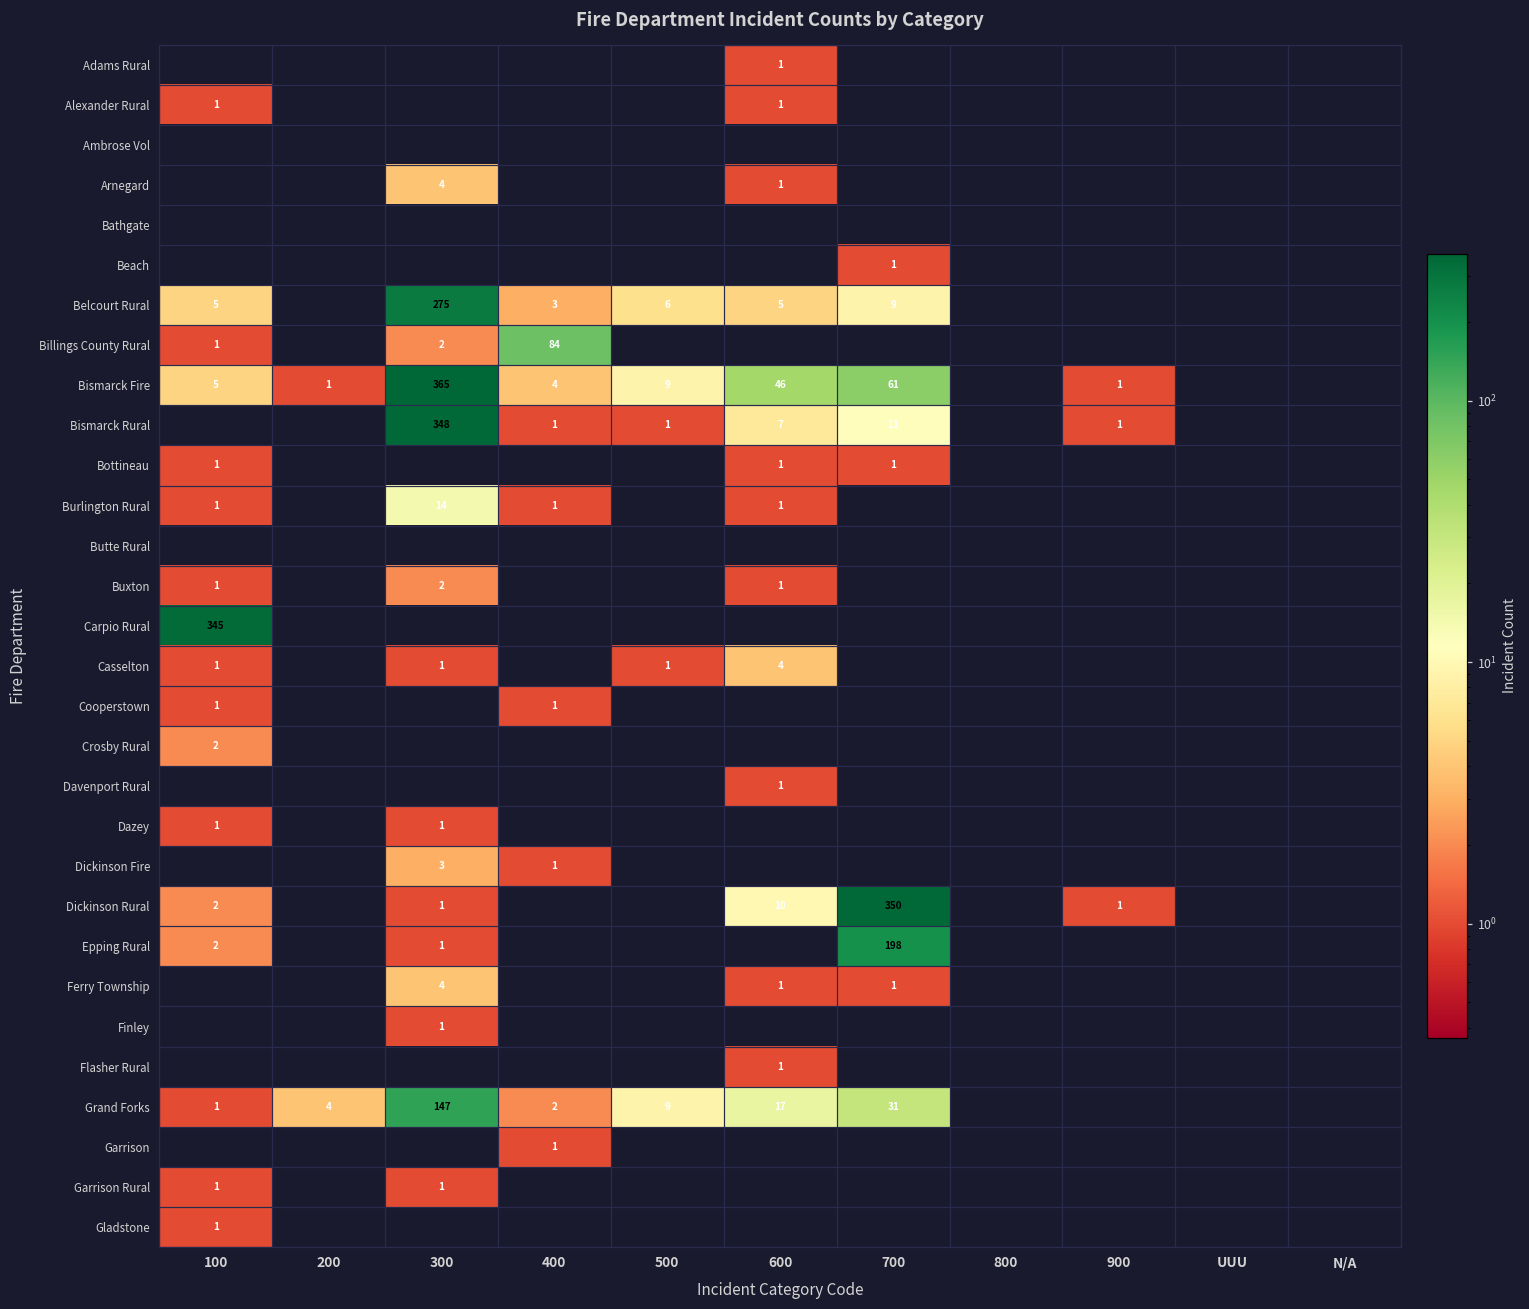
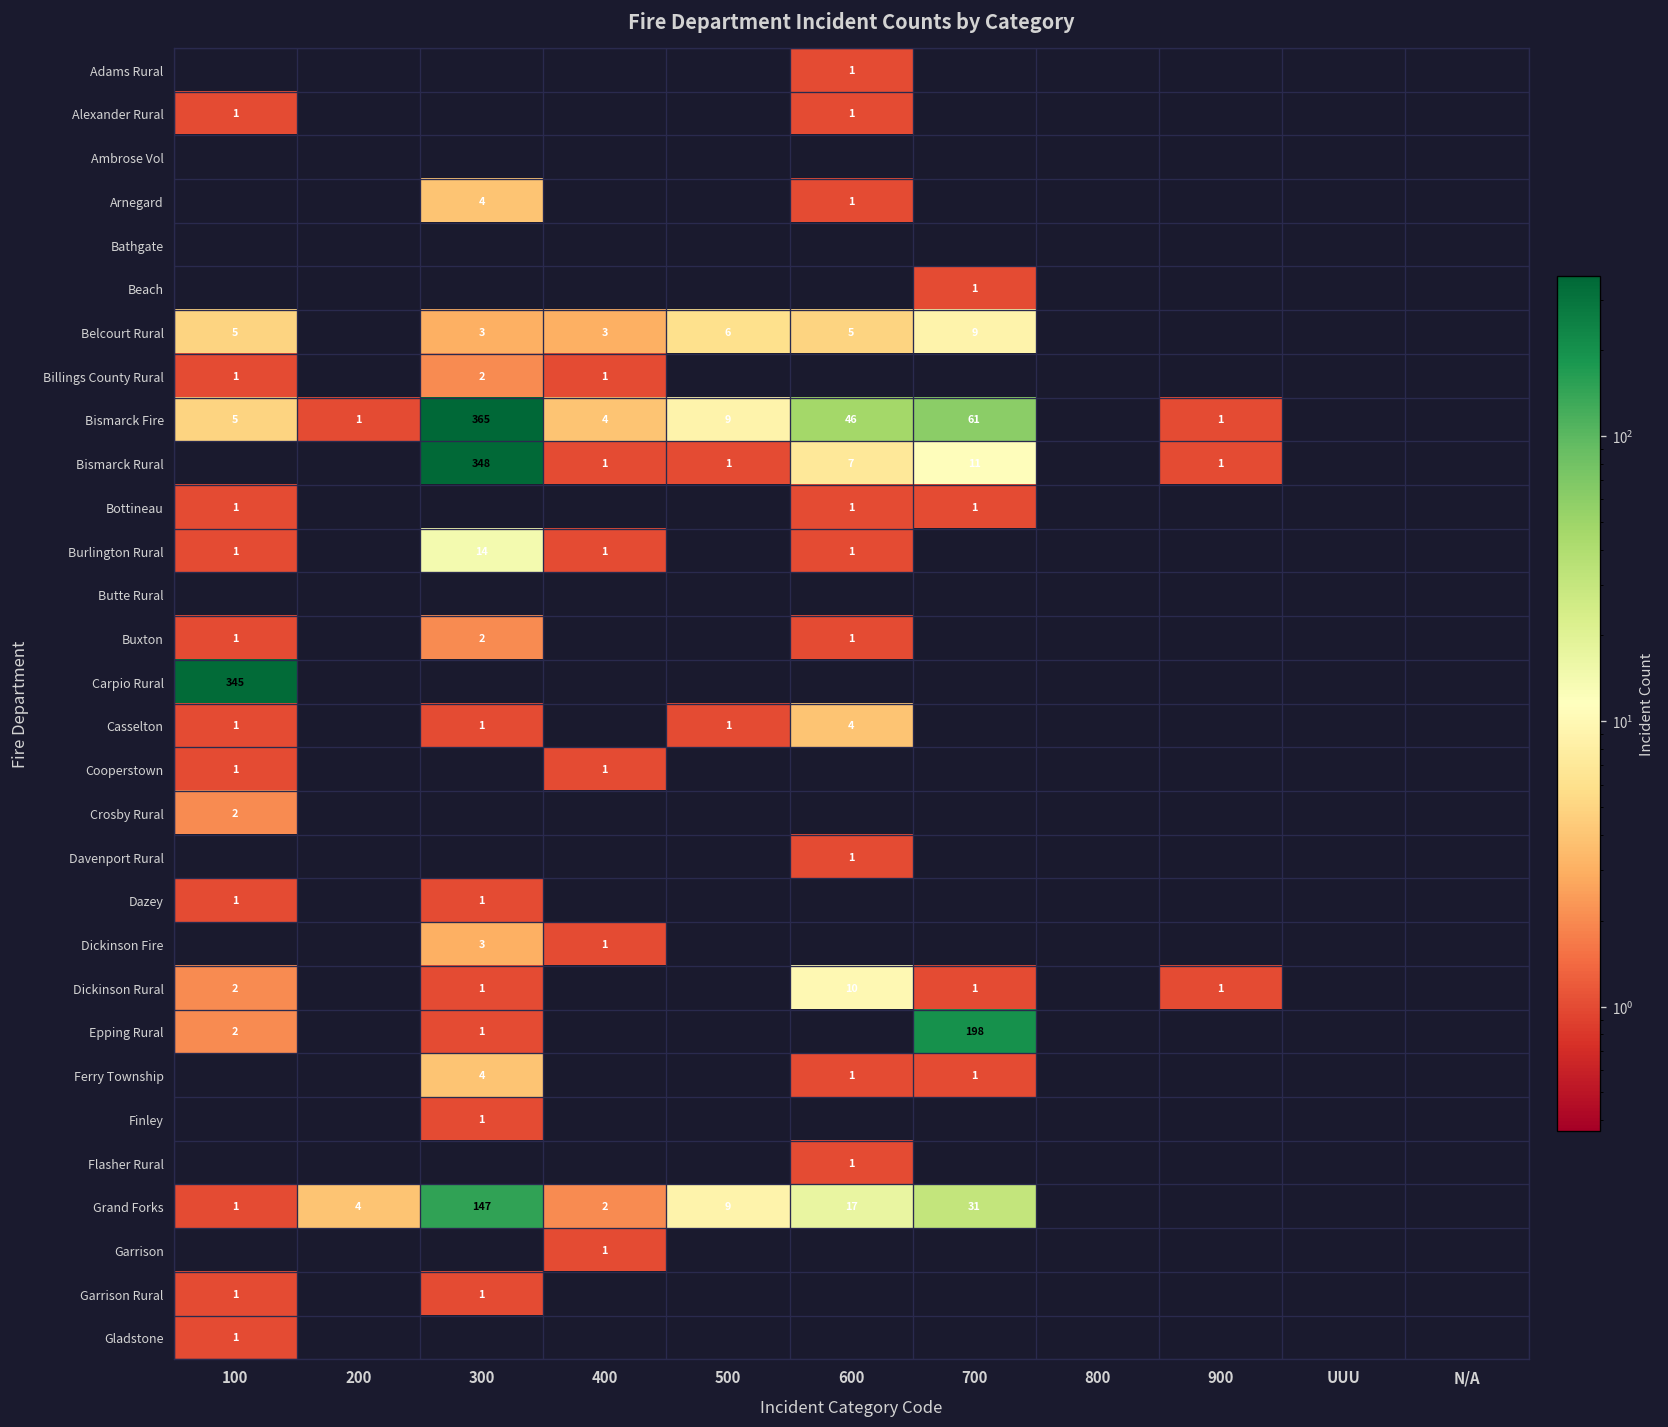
Belcourt Rural, 300: 275 -> 3
Billings County Rural, 400: 84 -> 1
Dickinson Rural, 700: 350 -> 1
